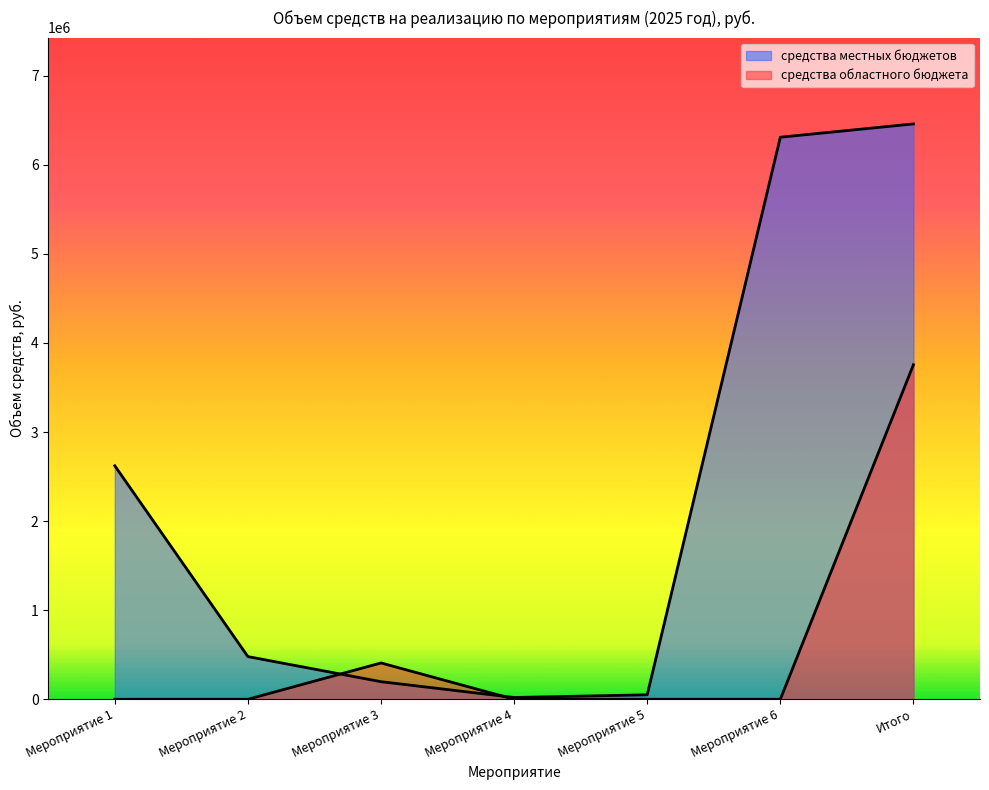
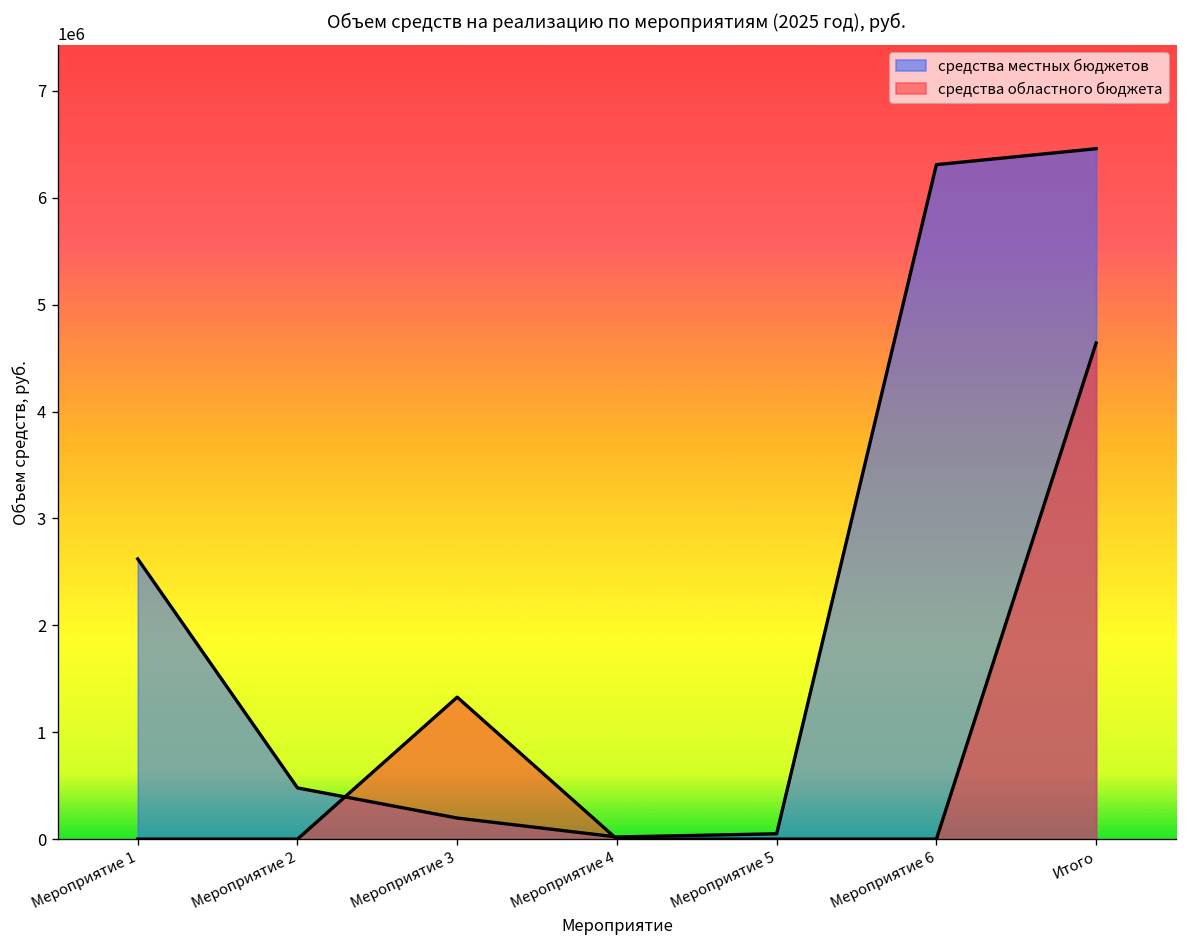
средства областного бюджета, Мероприятие 3: 400000 -> 1300000
средства областного бюджета, Итого: 3800000 -> 4600000
